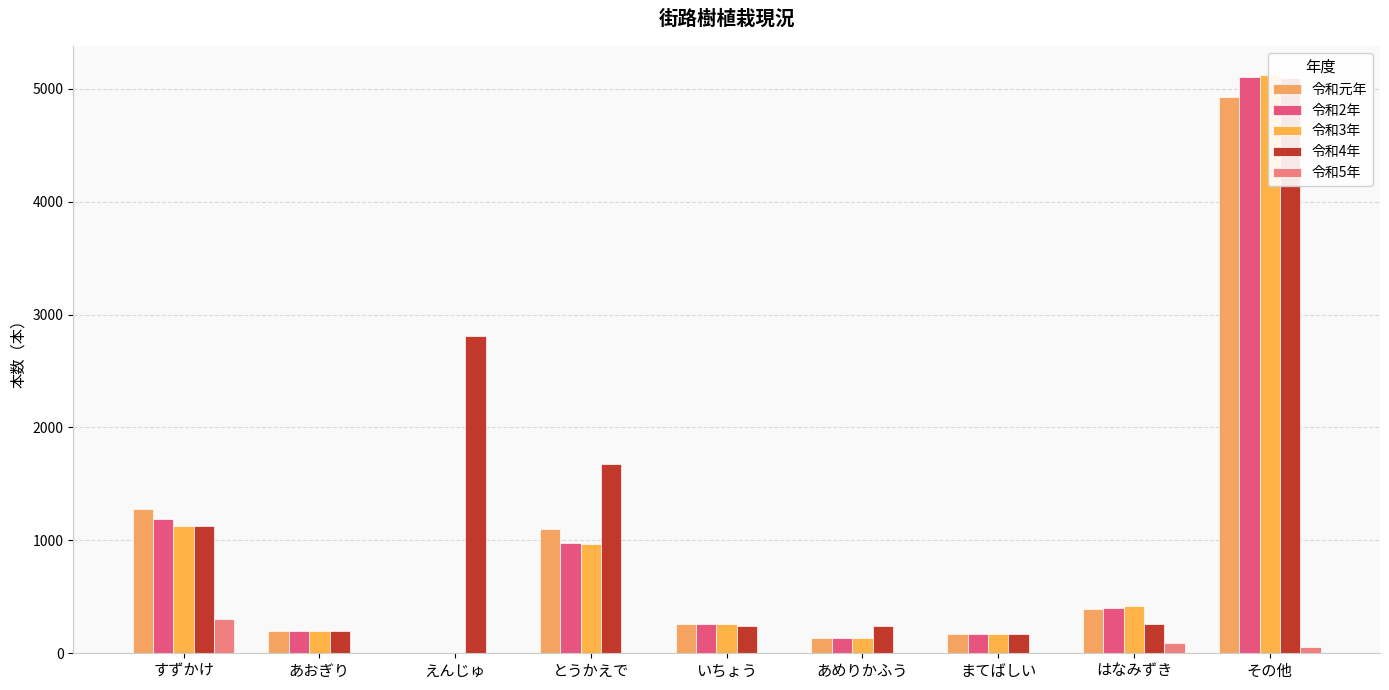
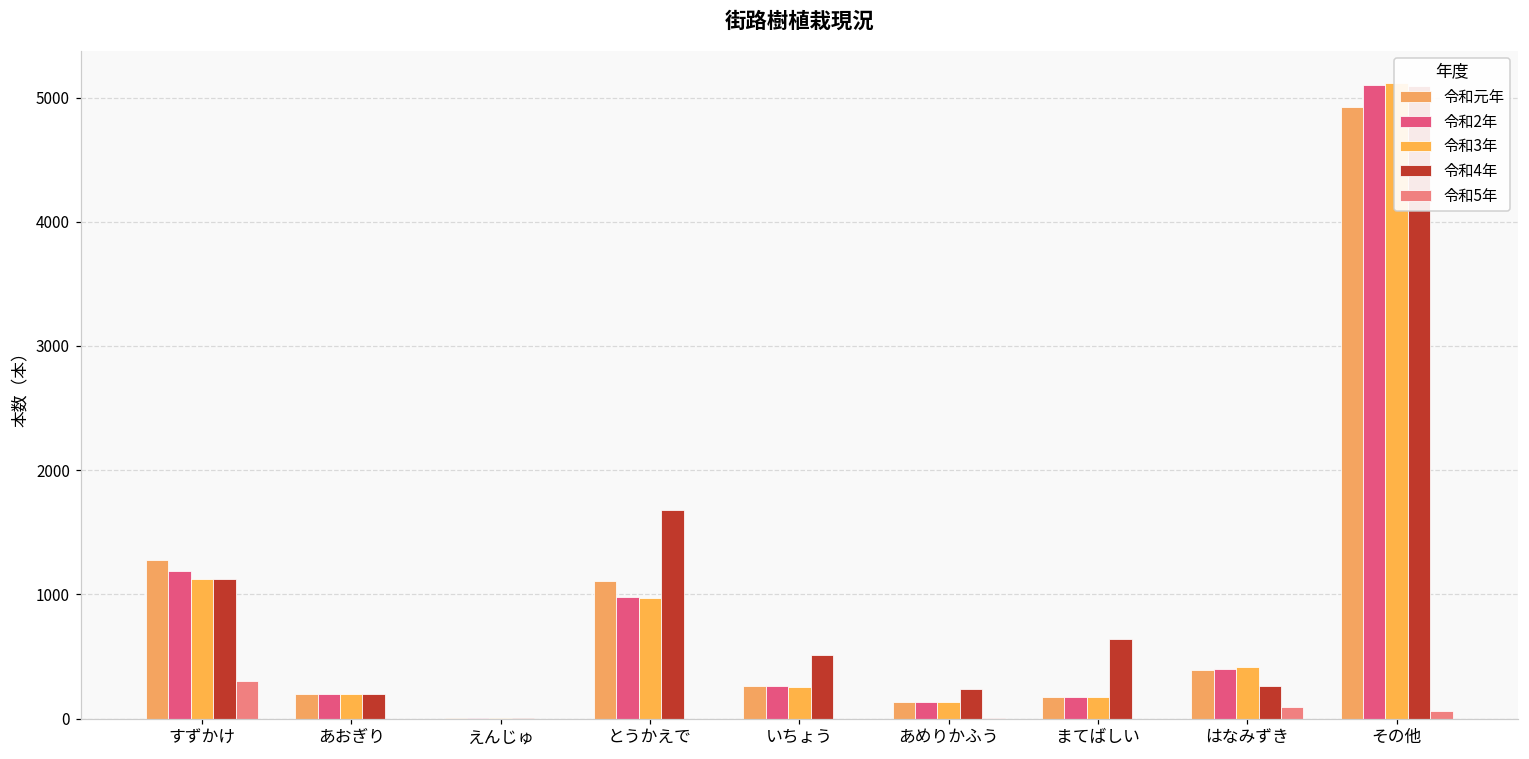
令和4年, えんじゅ: 2810 -> 10
令和4年, いちょう: 250 -> 510
令和4年, まてばしい: 170 -> 640
